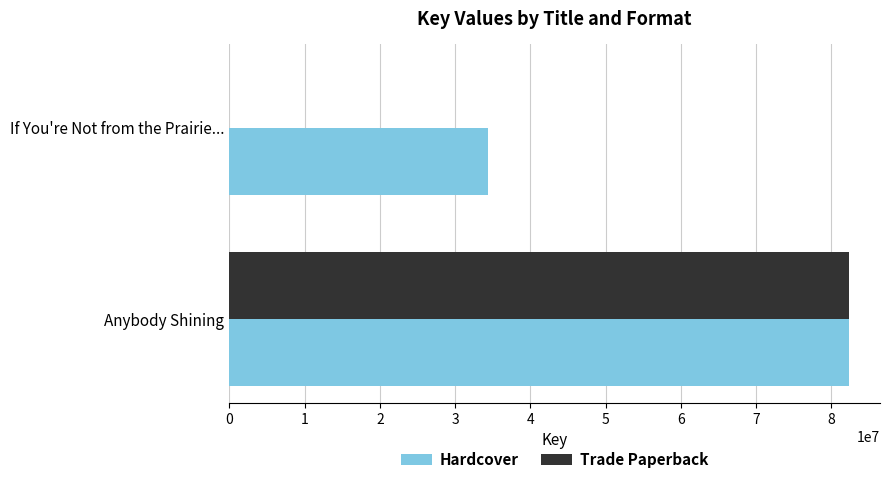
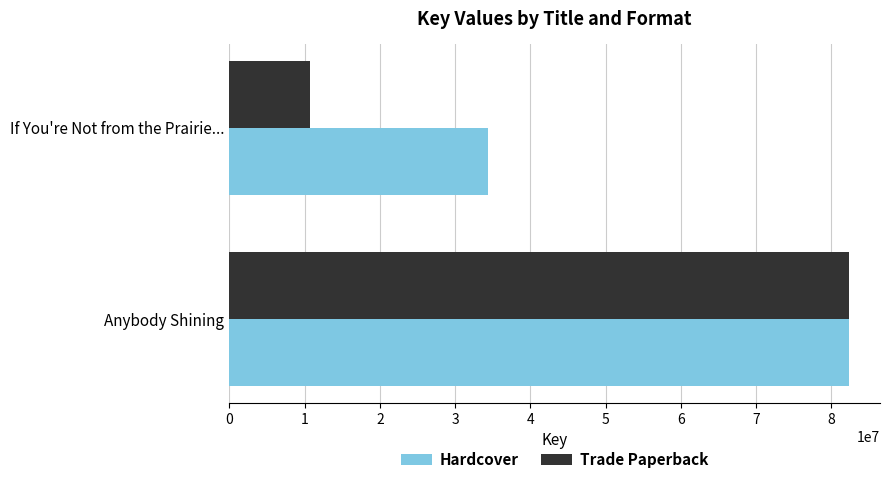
Trade Paperback, If You're Not from the Prairie...: 0 -> 11000000
